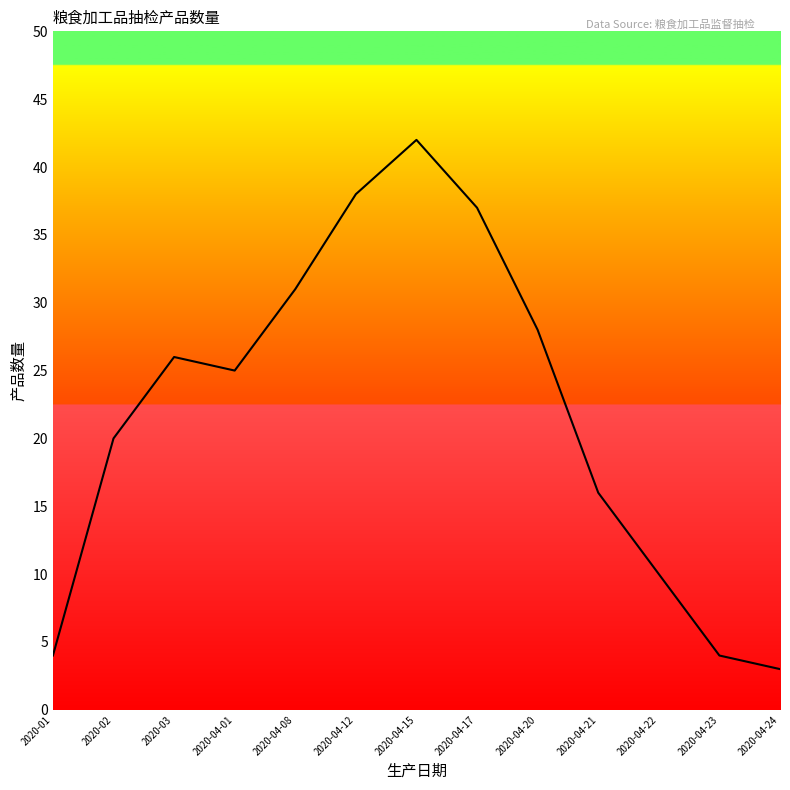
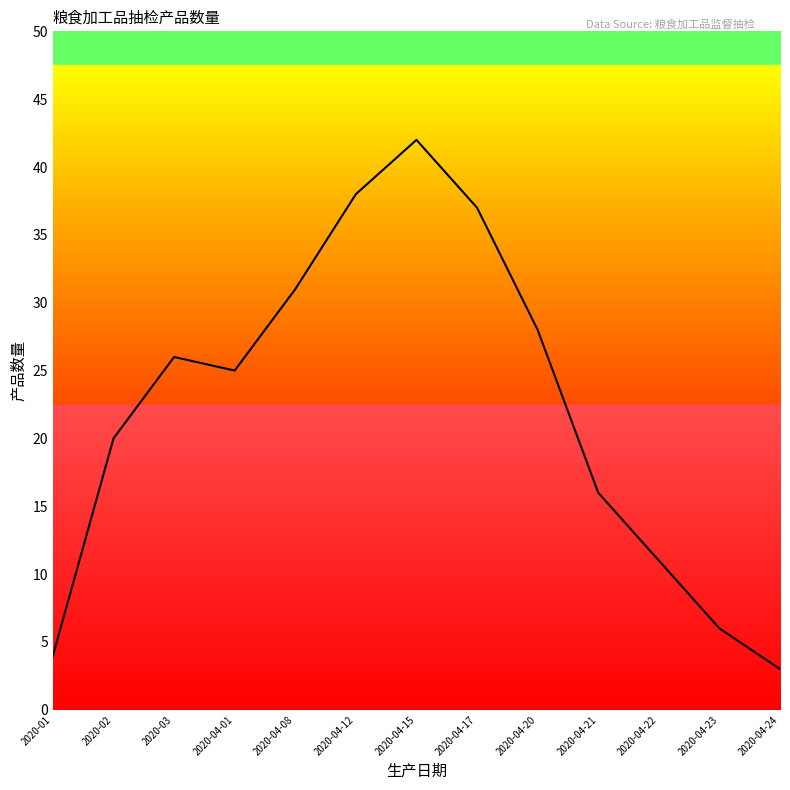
2020-04-22: 10 -> 11
2020-04-23: 4 -> 6
